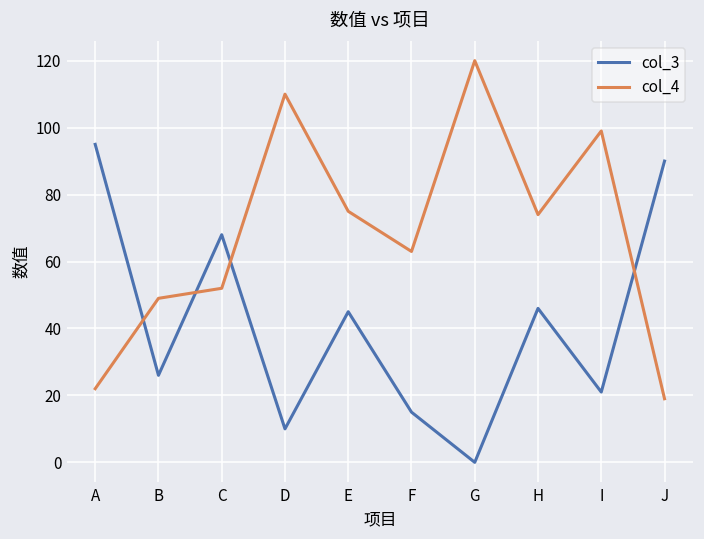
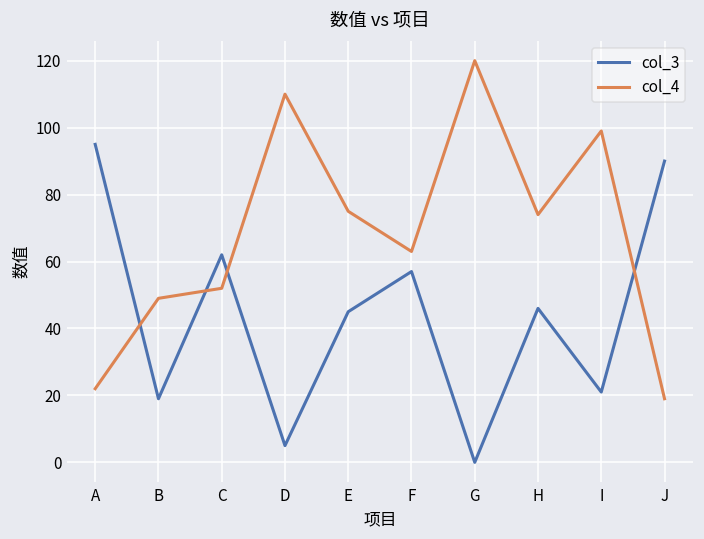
col_3, B: 26 -> 19
col_3, C: 68 -> 62
col_3, D: 10 -> 5
col_3, F: 15 -> 57
